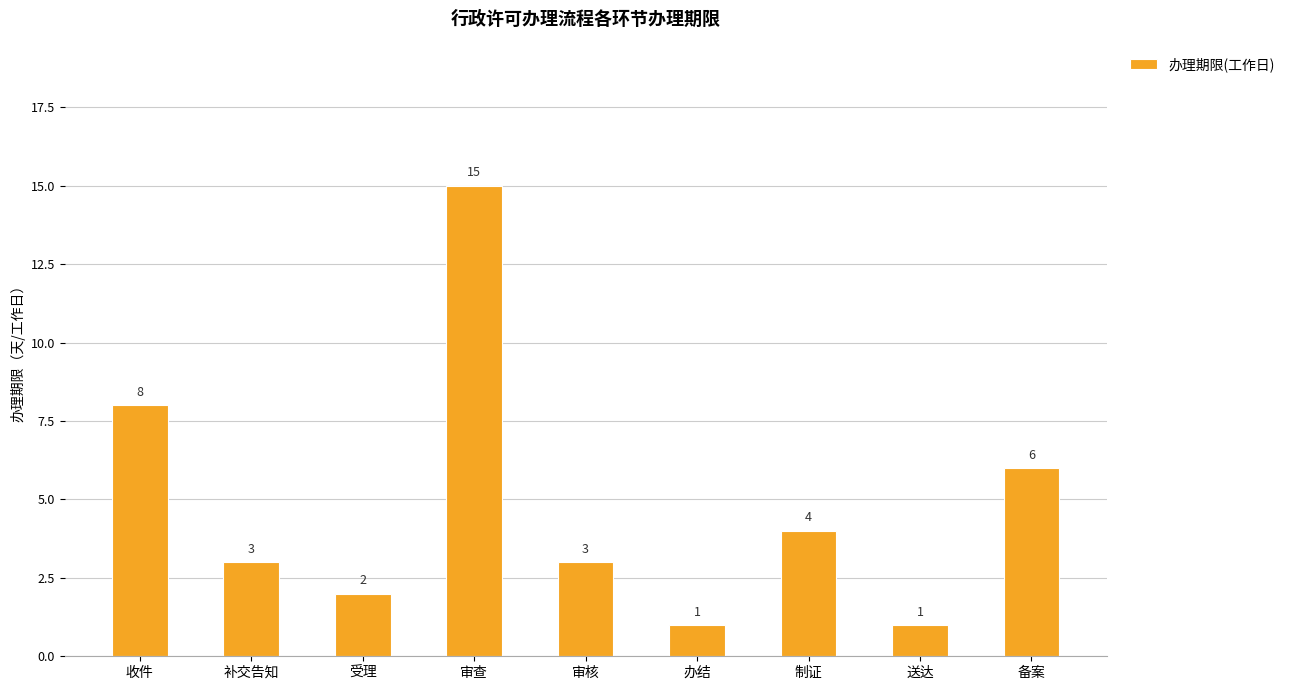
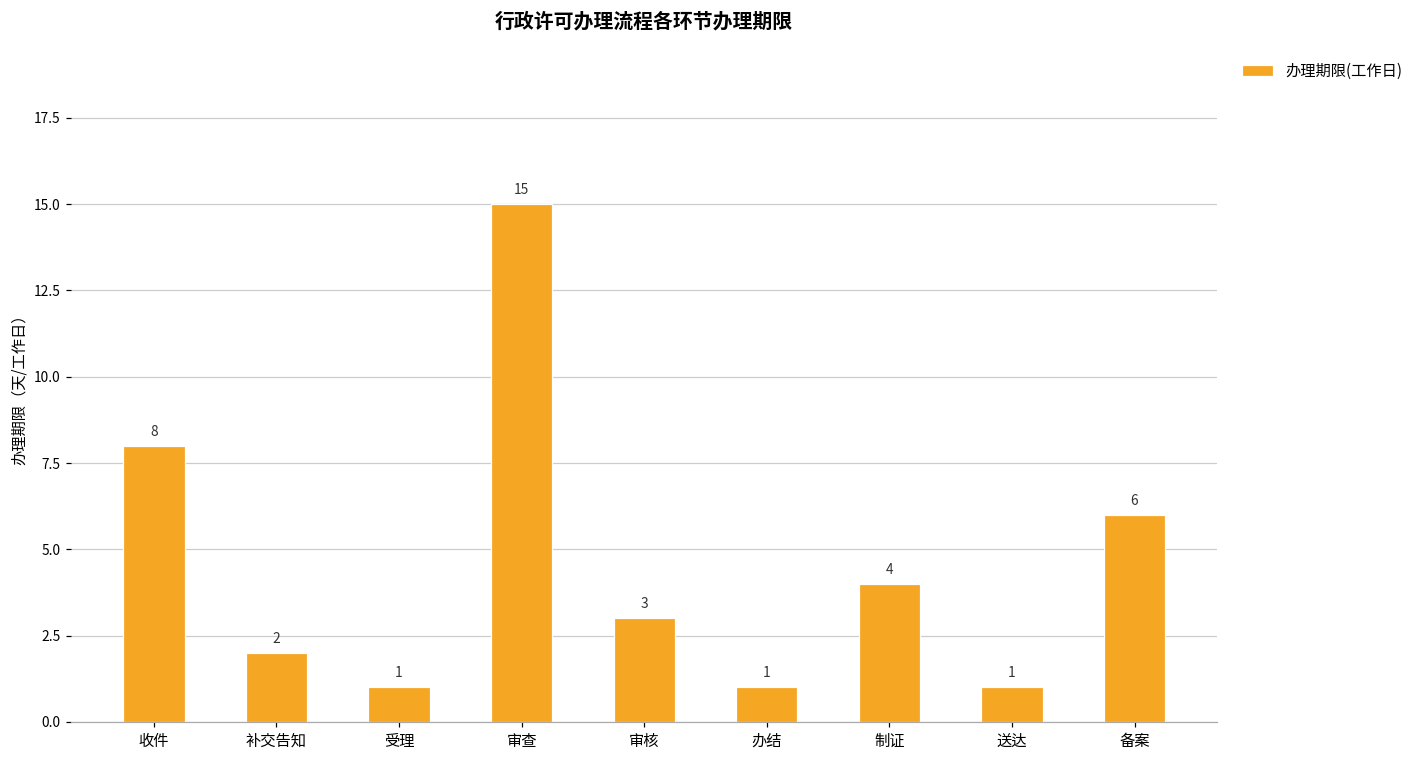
补交告知: 3 -> 2
受理: 2 -> 1
